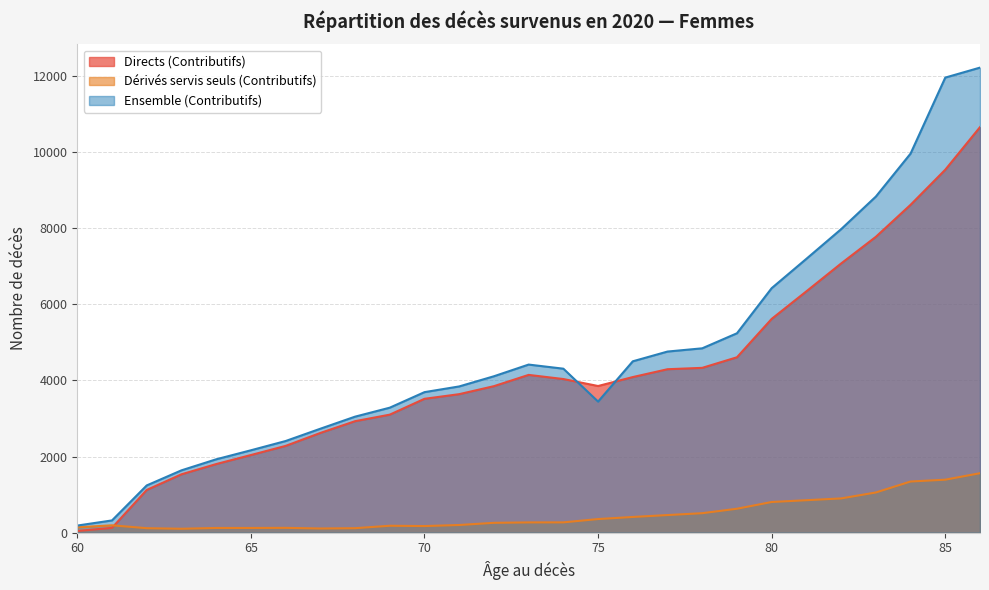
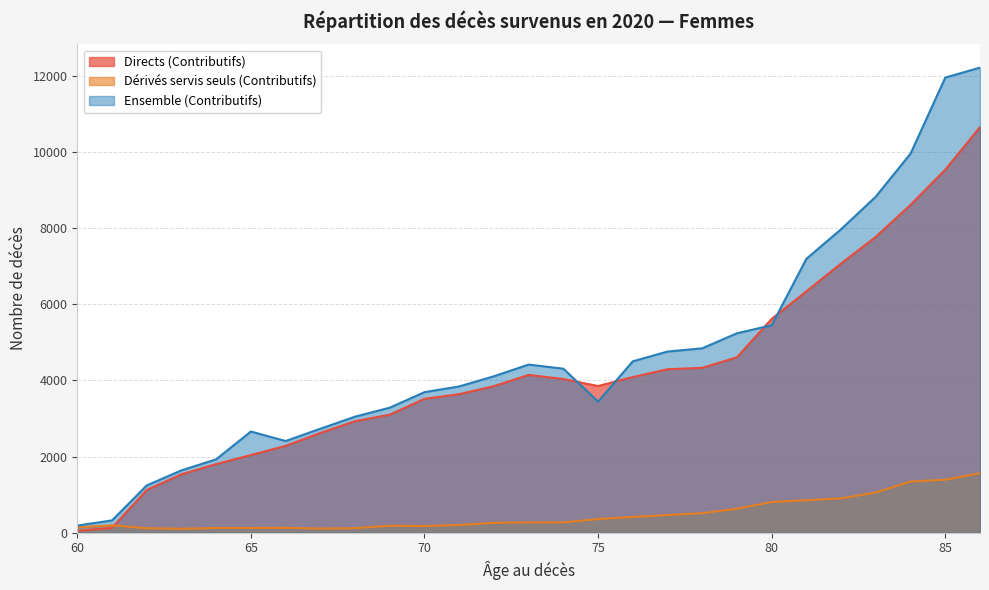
Ensemble (Contributifs), 65: 2200 -> 2700
Ensemble (Contributifs), 80: 6400 -> 5400
